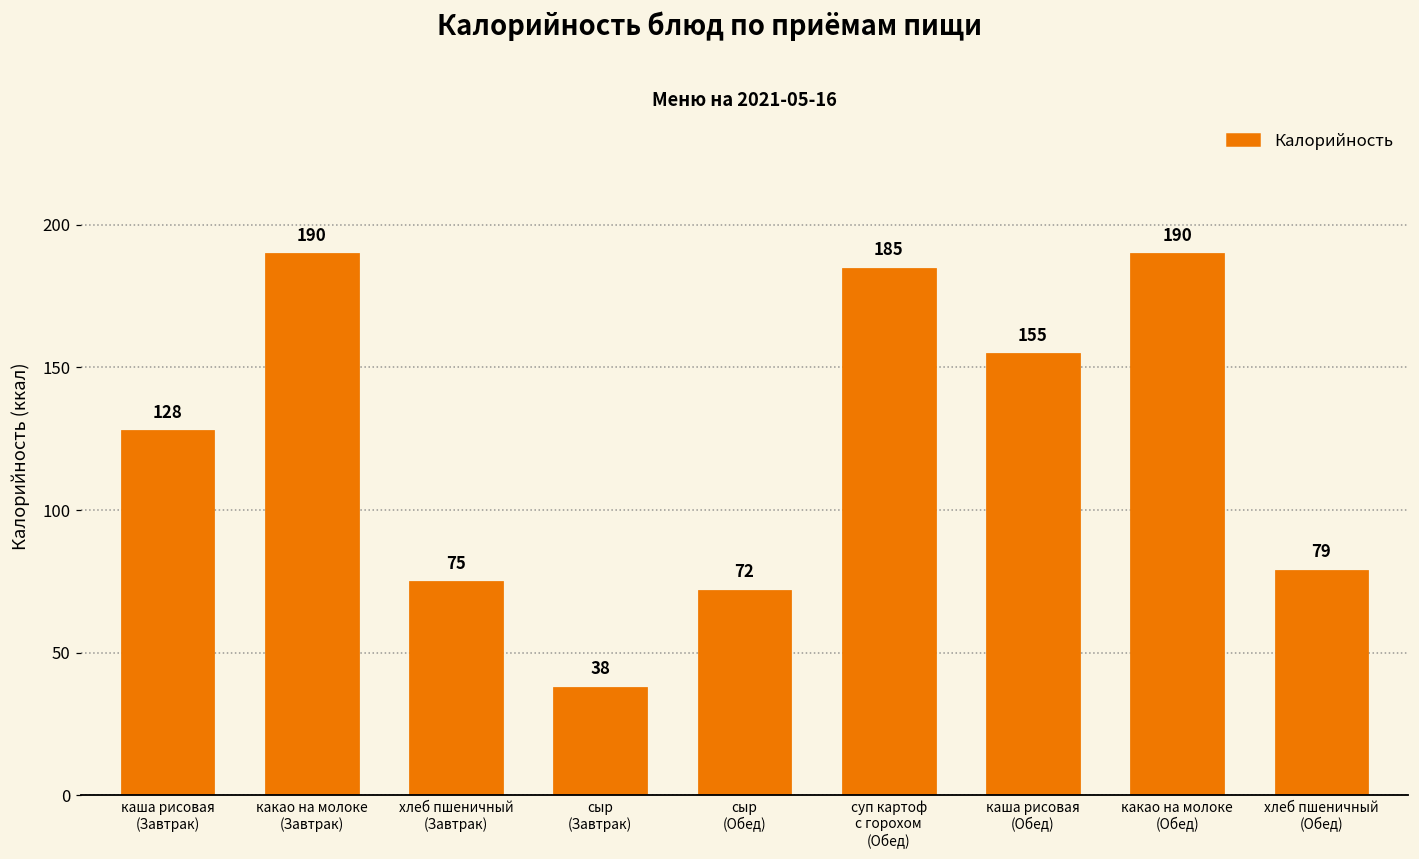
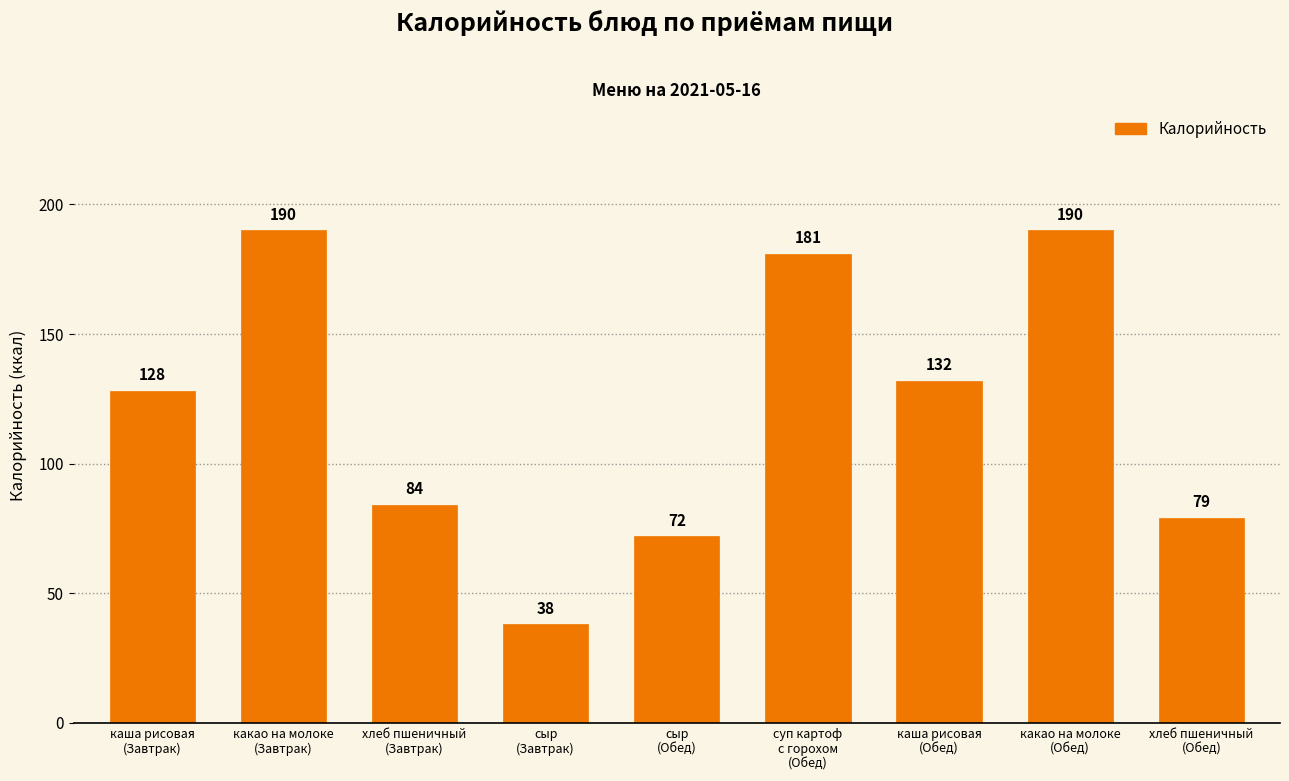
хлеб пшеничный (Завтрак): 75 -> 84
суп картоф с горохом (Обед): 185 -> 181
каша рисовая (Обед): 155 -> 132
